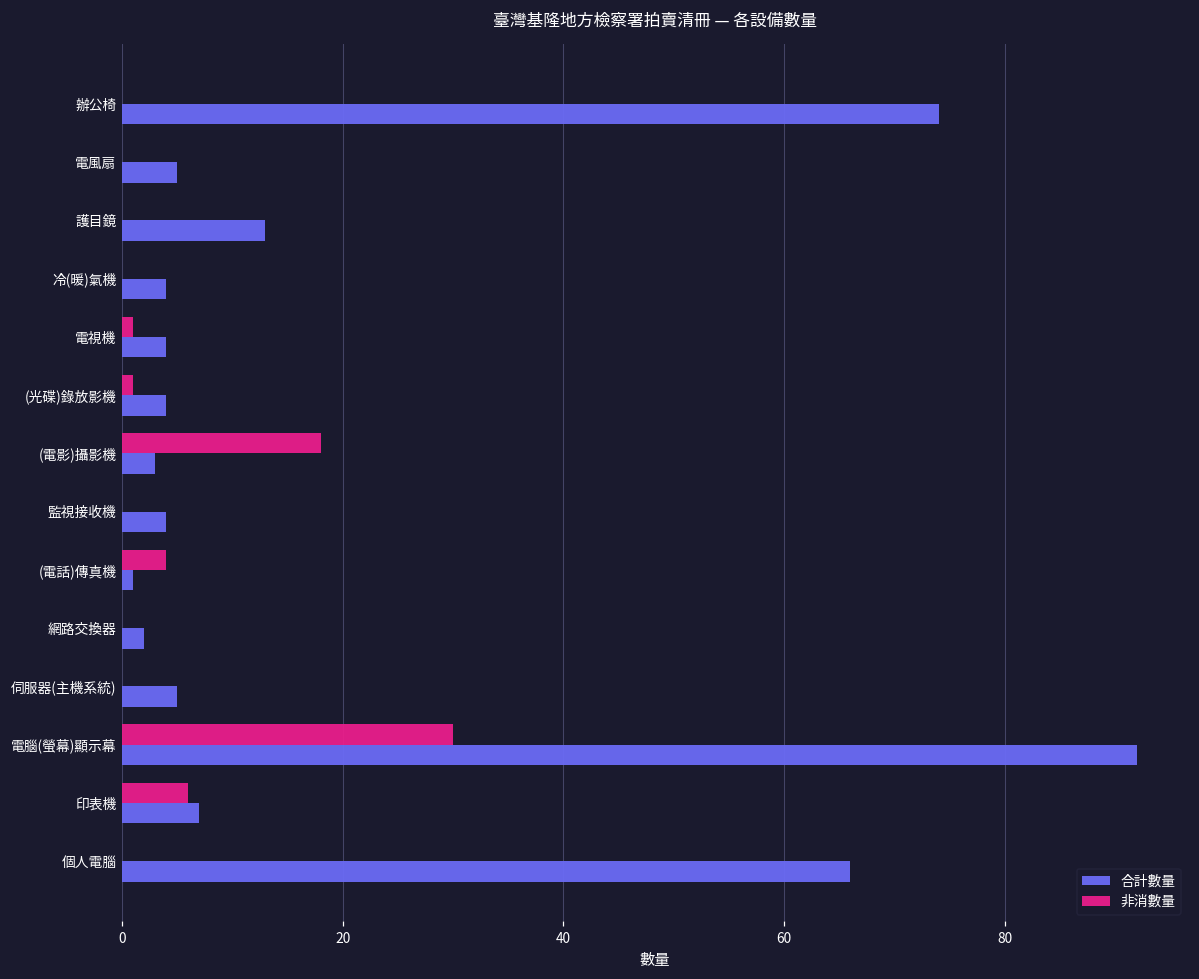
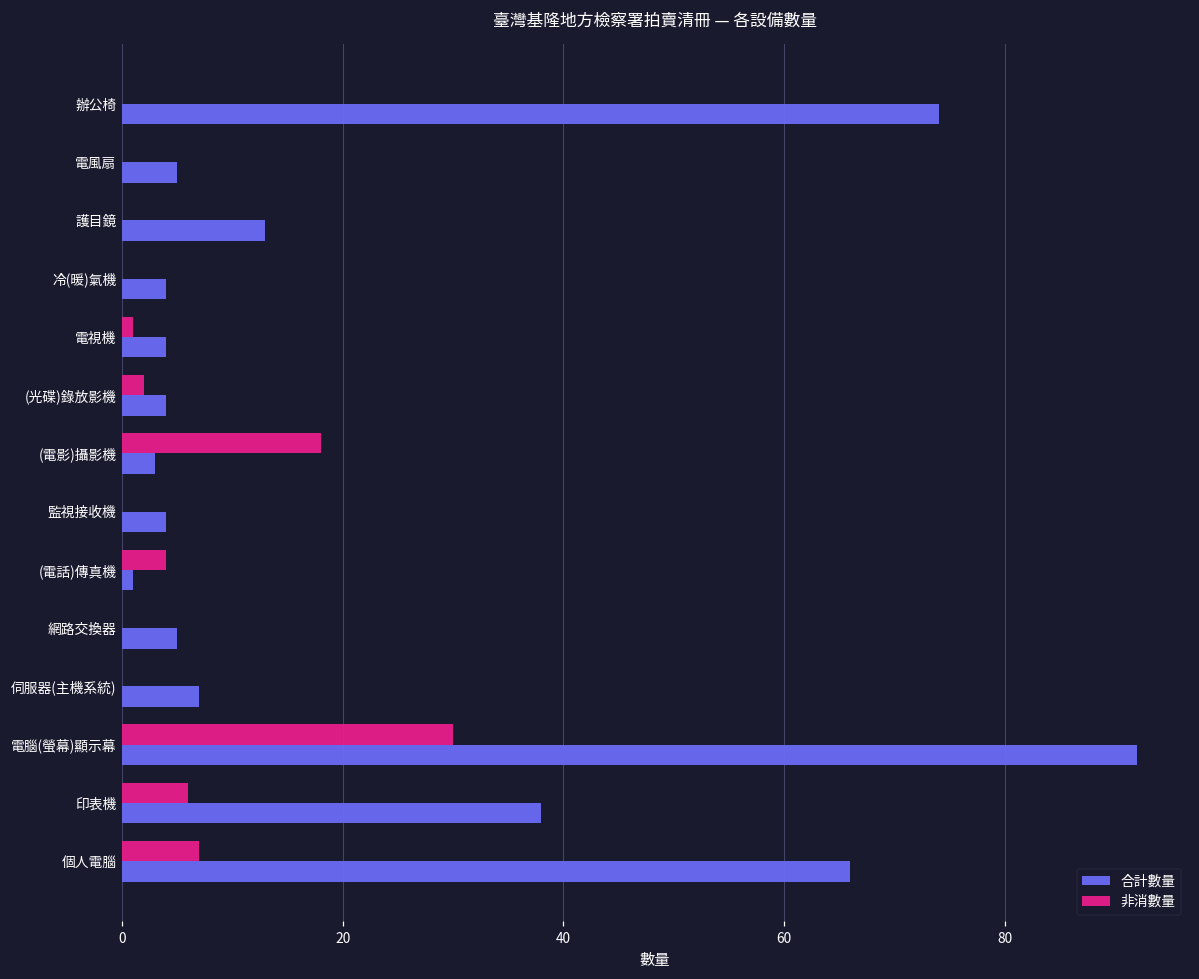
非消數量, (光碟)錄放影機: 1 -> 2
合計數量, 網路交換器: 2 -> 5
合計數量, 伺服器(主機系統): 5 -> 7
合計數量, 印表機: 7 -> 38
非消數量, 個人電腦: 0 -> 7
